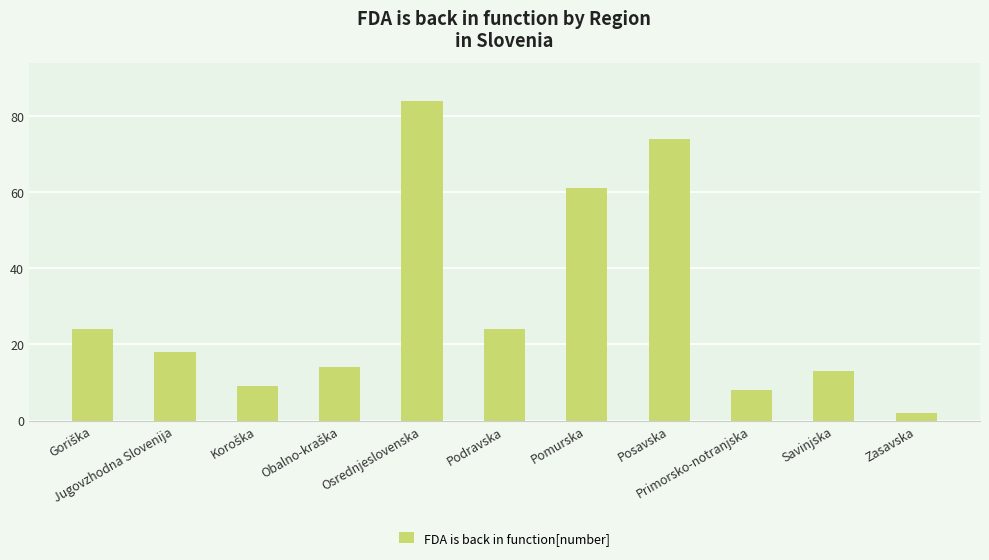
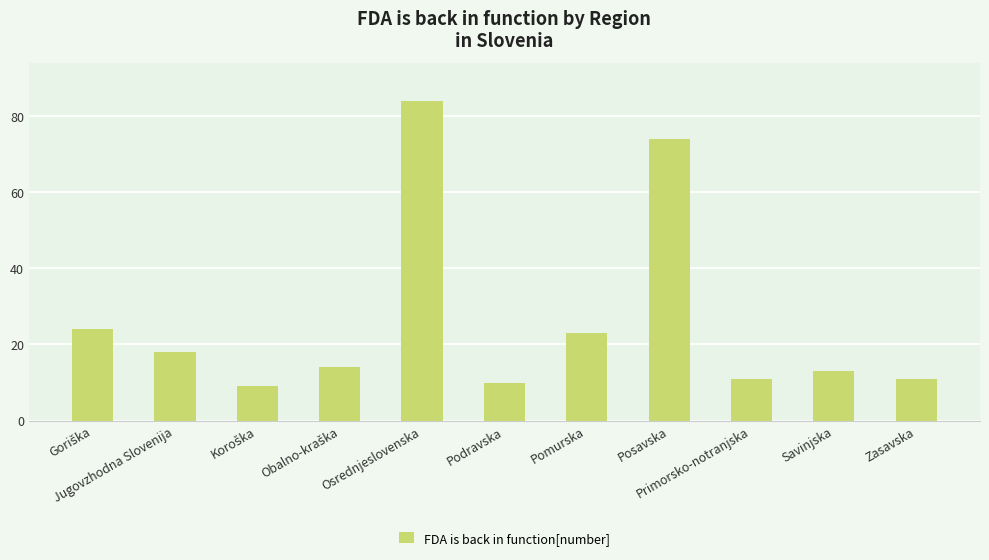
Podravska: 24 -> 10
Pomurska: 61 -> 23
Primorsko-notranjska: 8 -> 11
Zasavska: 2 -> 11
